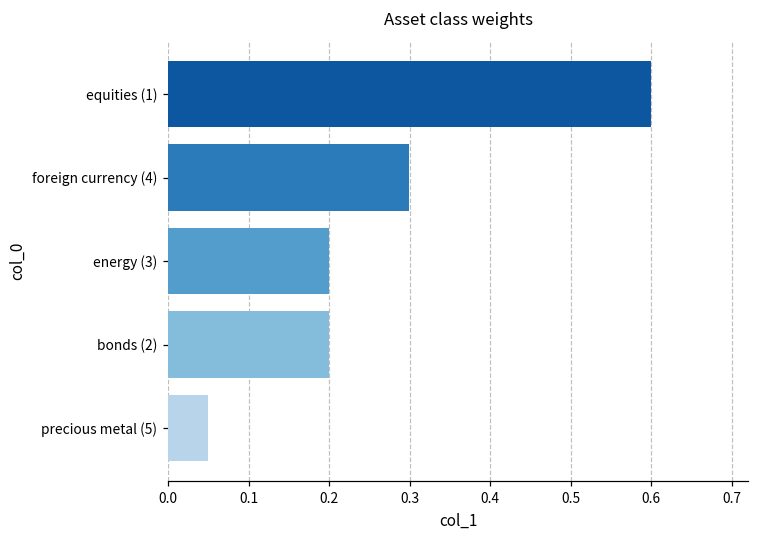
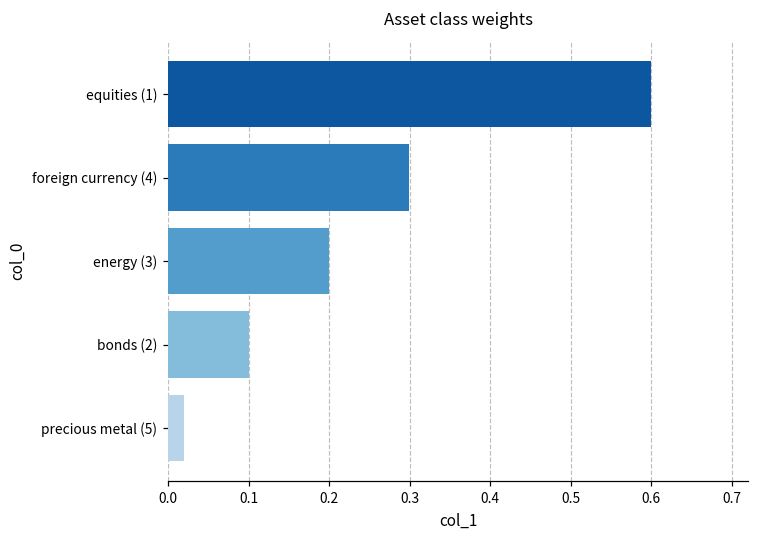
bonds (2): 0.2 -> 0.1
precious metal (5): 0.05 -> 0.02
